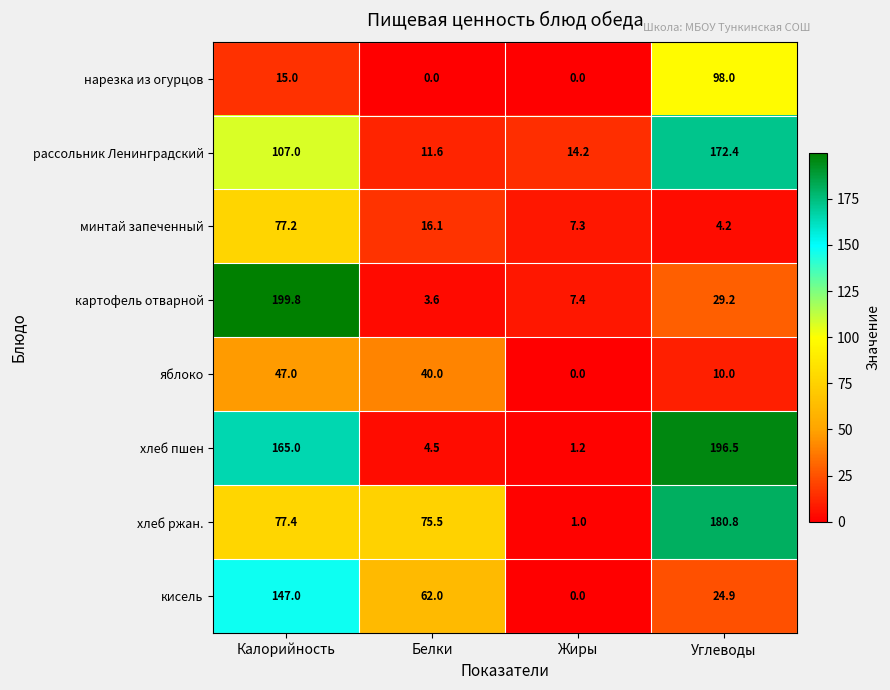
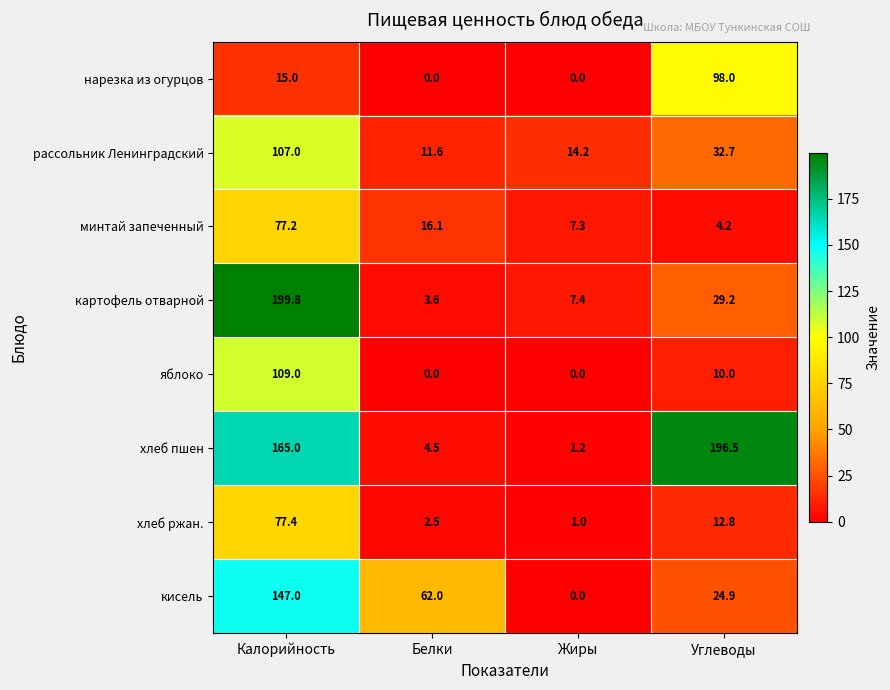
рассольник Ленинградский, Углеводы: 172.4 -> 32.7
яблоко, Калорийность: 47.0 -> 109.0
яблоко, Белки: 40.0 -> 0.0
хлеб ржан., Белки: 75.5 -> 2.5
хлеб ржан., Углеводы: 180.8 -> 12.8
